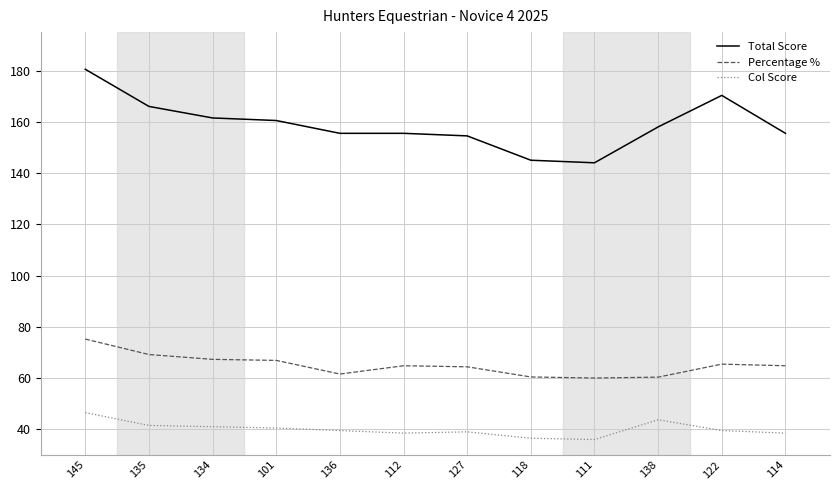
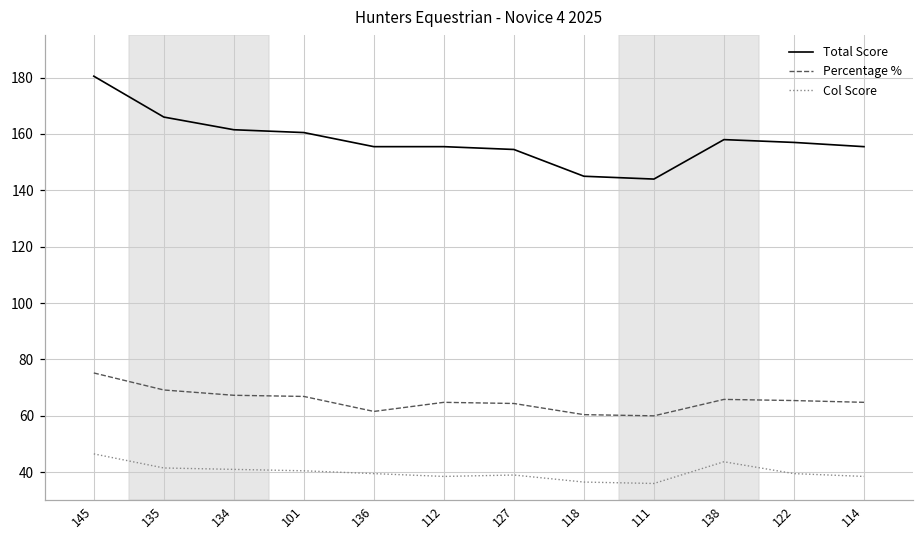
Percentage %, 138: 60 -> 66
Total Score, 122: 170 -> 157
